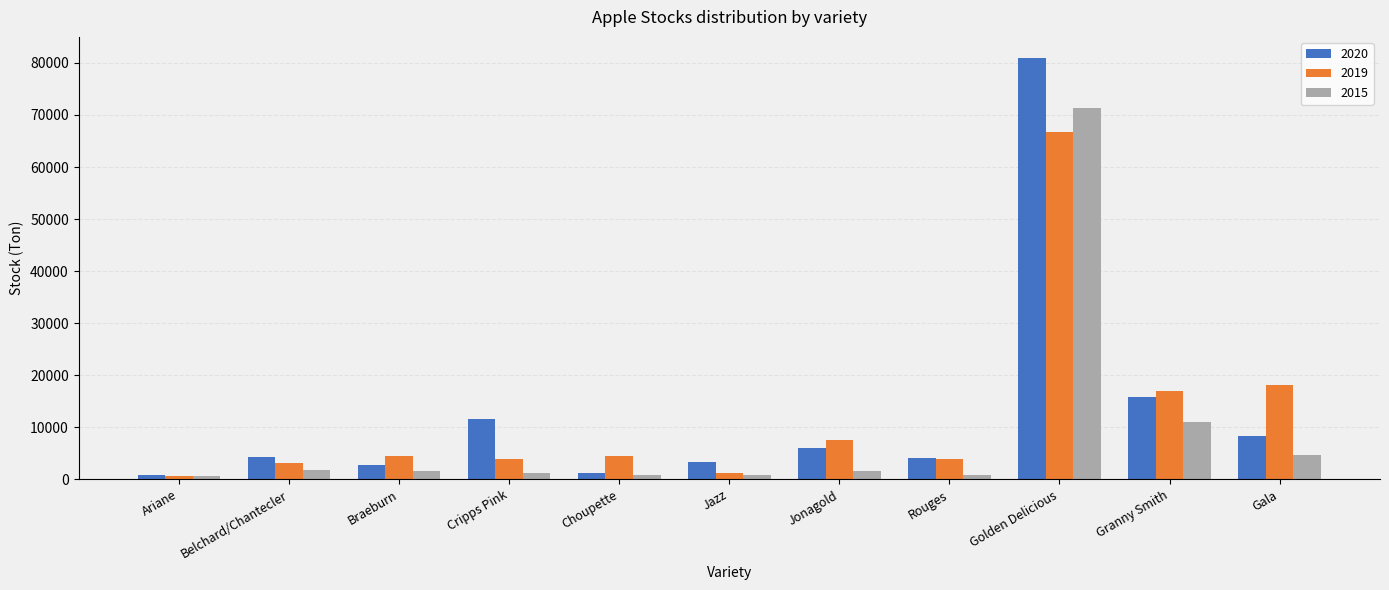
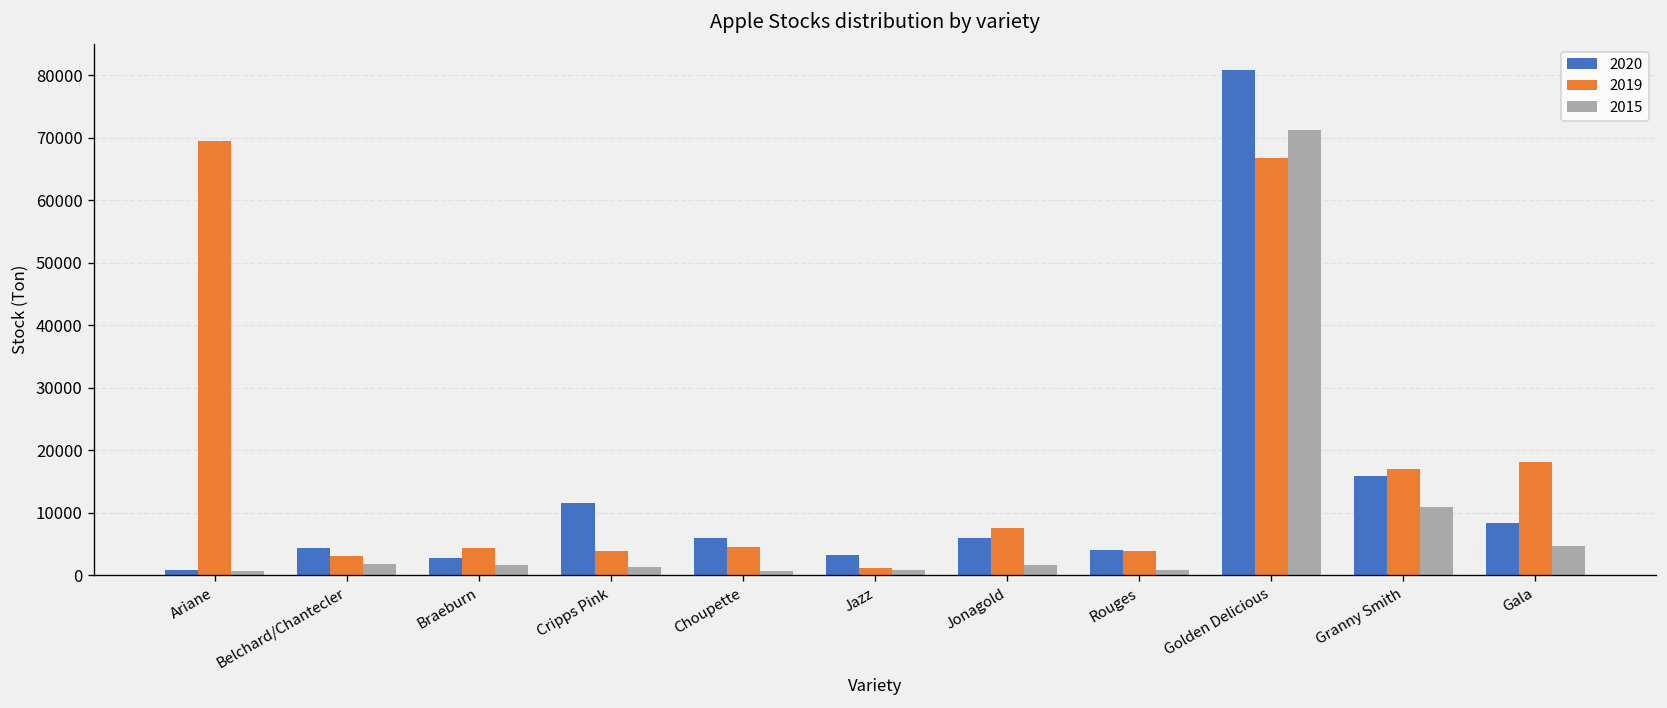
2019, Ariane: 1000 -> 69000
2020, Choupette: 1000 -> 6000
